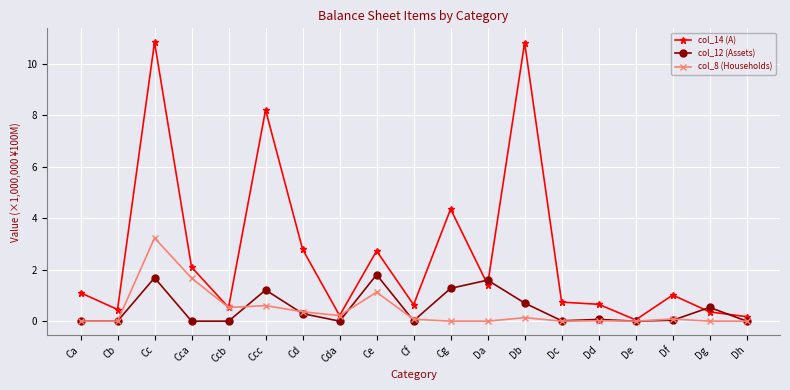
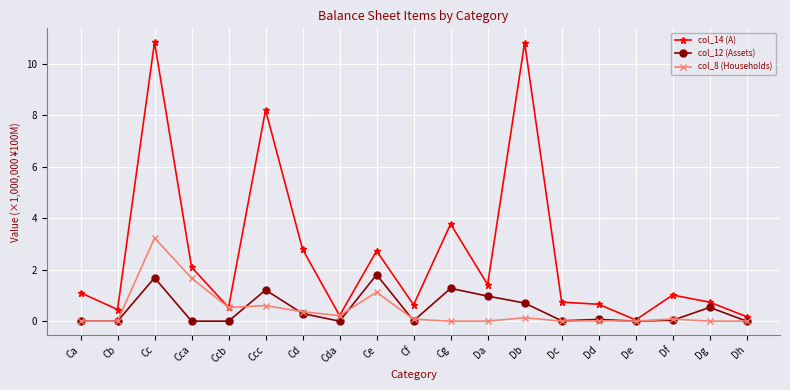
col_14 (A), Cg: 4.4 -> 3.8
col_12 (Assets), Da: 1.6 -> 1.0
col_14 (A), Dg: 0.4 -> 0.7
